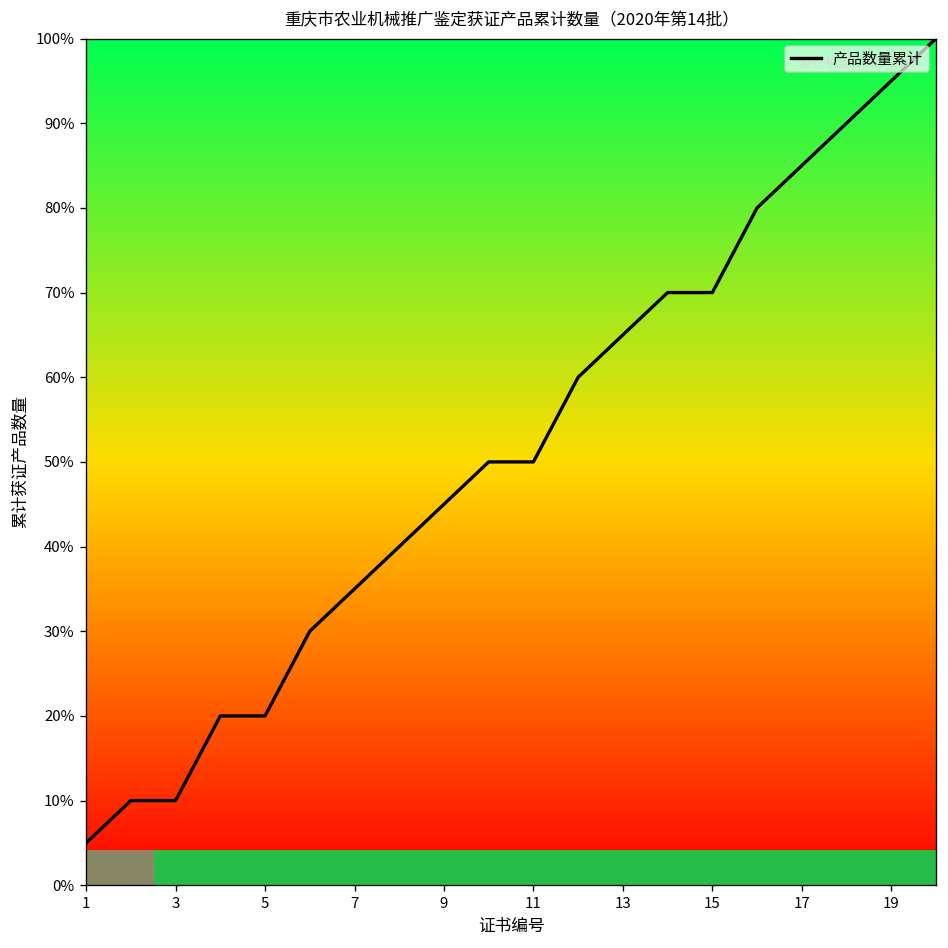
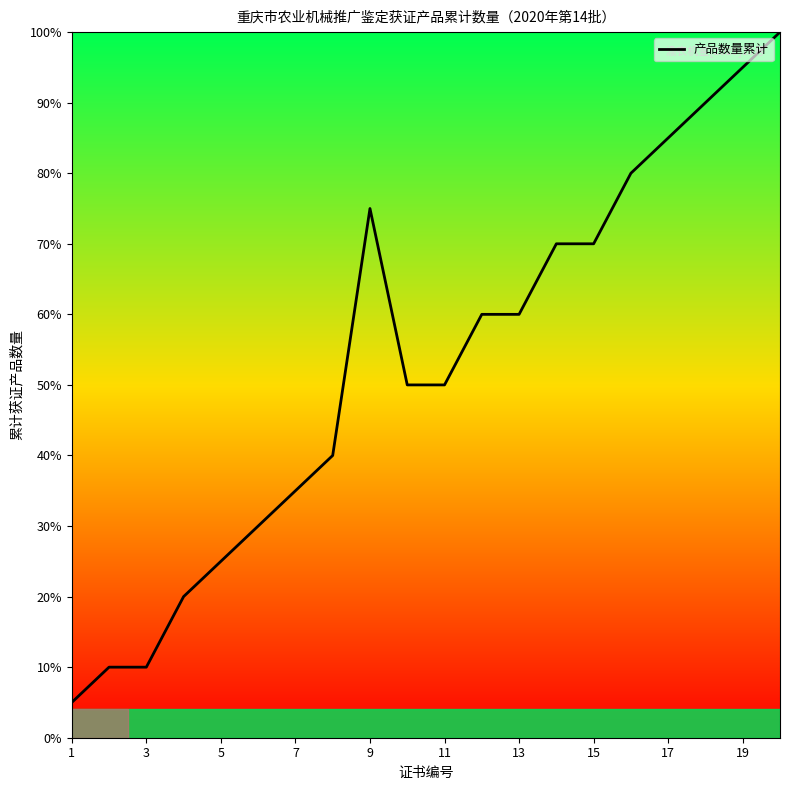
5: 20% -> 25%
9: 45% -> 75%
13: 65% -> 60%
